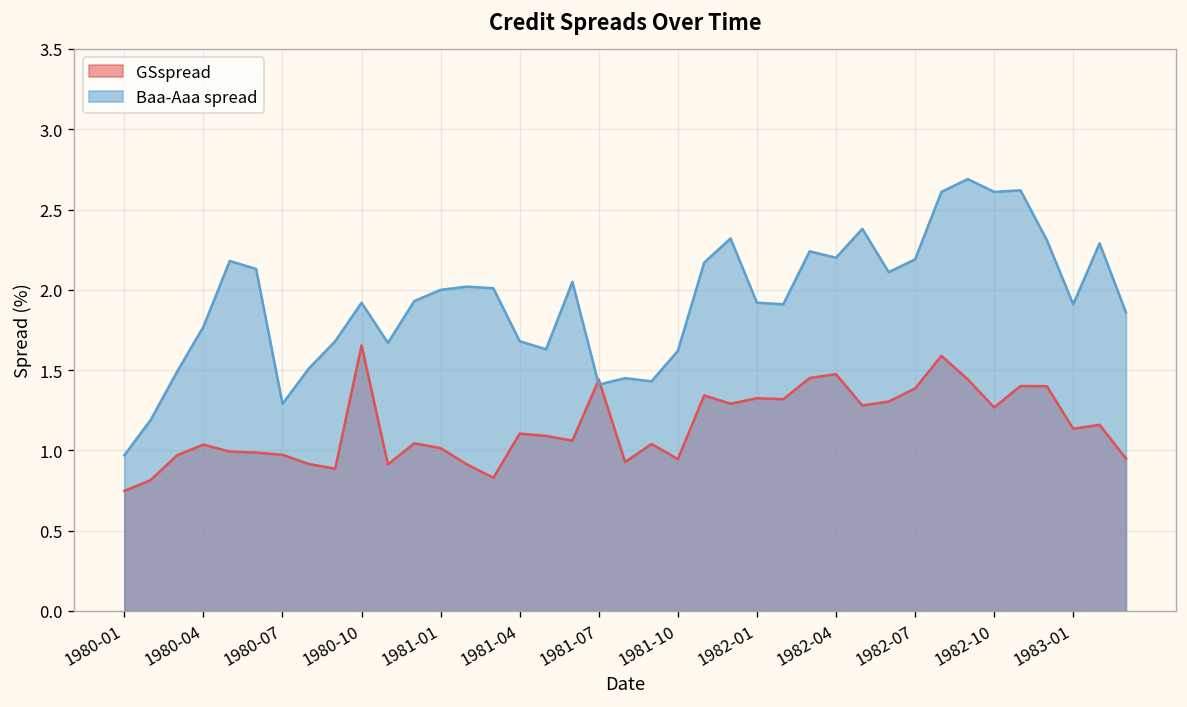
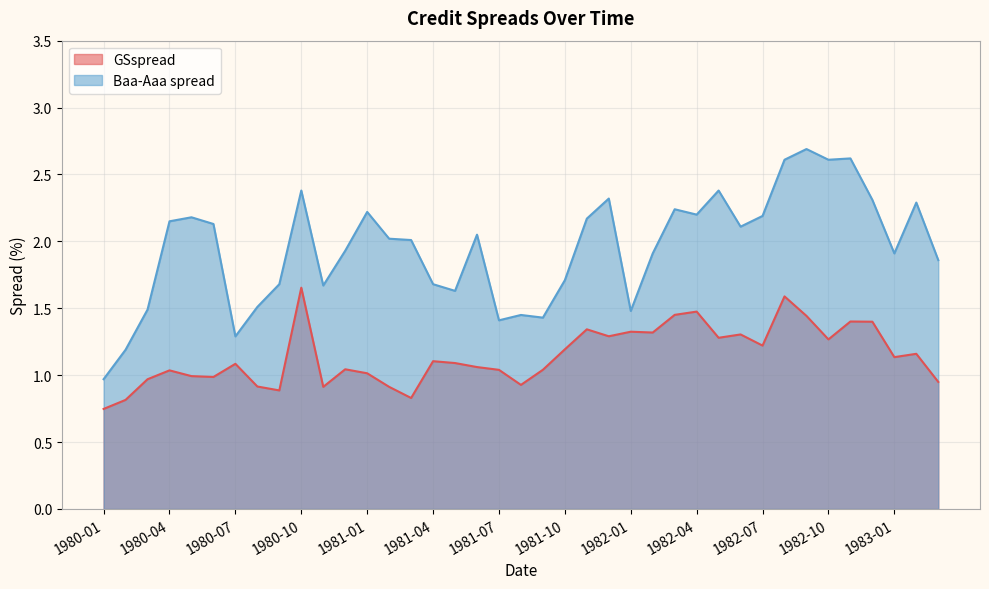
Baa-Aaa spread, 1980-04: 1.77 -> 2.15
GSspread, 1980-07: 0.97 -> 1.08
Baa-Aaa spread, 1980-10: 1.92 -> 2.38
Baa-Aaa spread, 1981-01: 2.00 -> 2.22
GSspread, 1981-07: 1.44 -> 1.04
GSspread, 1981-10: 0.95 -> 1.19
Baa-Aaa spread, 1981-10: 1.62 -> 1.71
Baa-Aaa spread, 1982-01: 1.92 -> 1.48
GSspread, 1982-07: 1.39 -> 1.22
